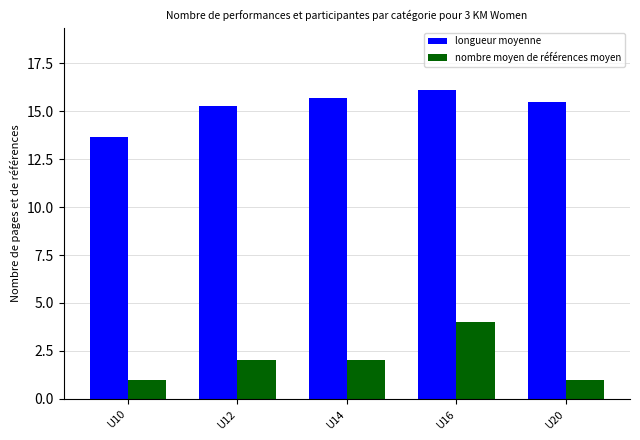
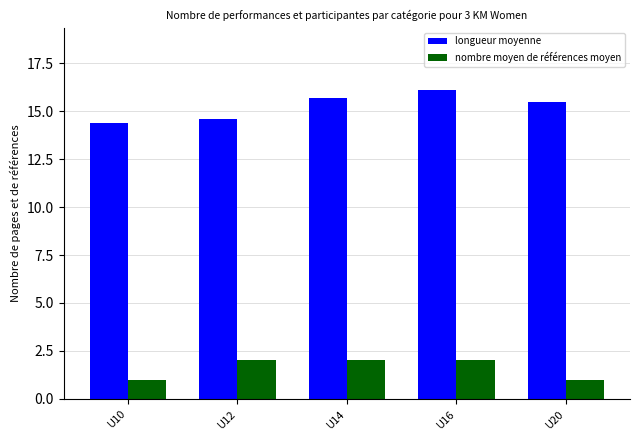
longueur moyenne, U10: 13.7 -> 14.4
longueur moyenne, U12: 15.3 -> 14.6
nombre moyen de références moyen, U16: 4 -> 2
